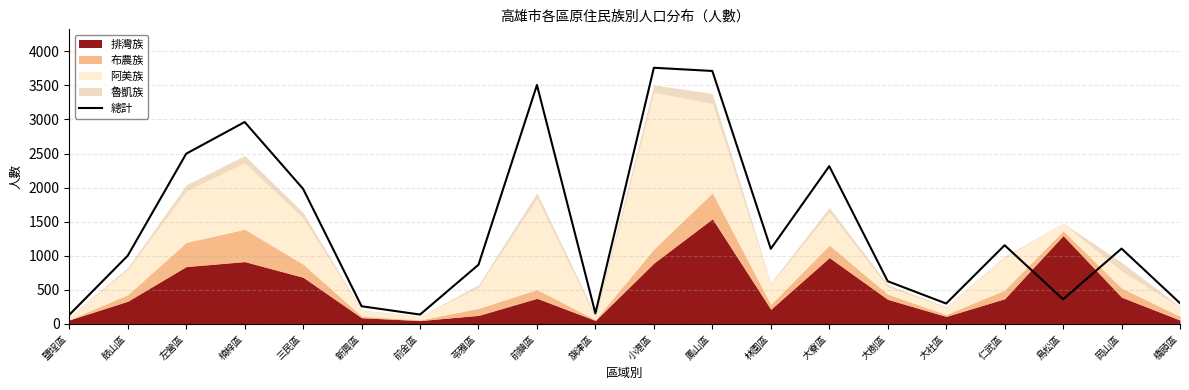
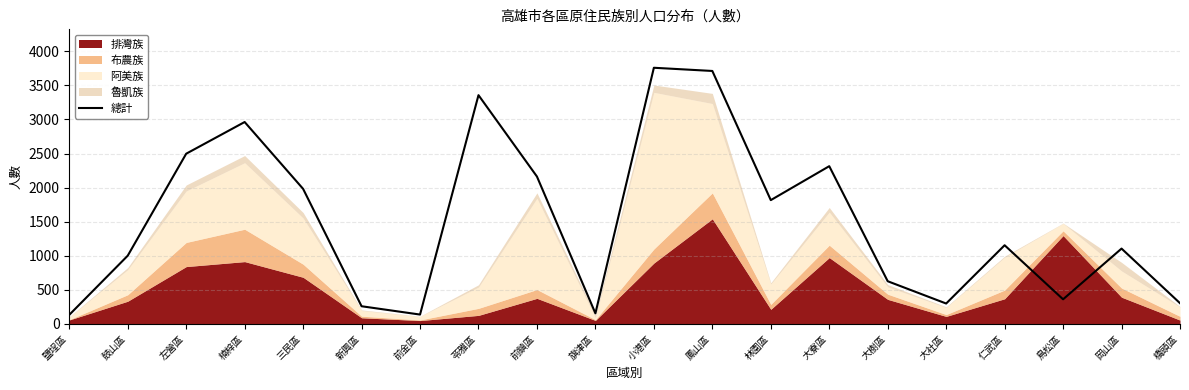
總計, 苓雅區: 900 -> 3400
總計, 前鎮區: 3500 -> 2200
總計, 林園區: 1100 -> 1800
